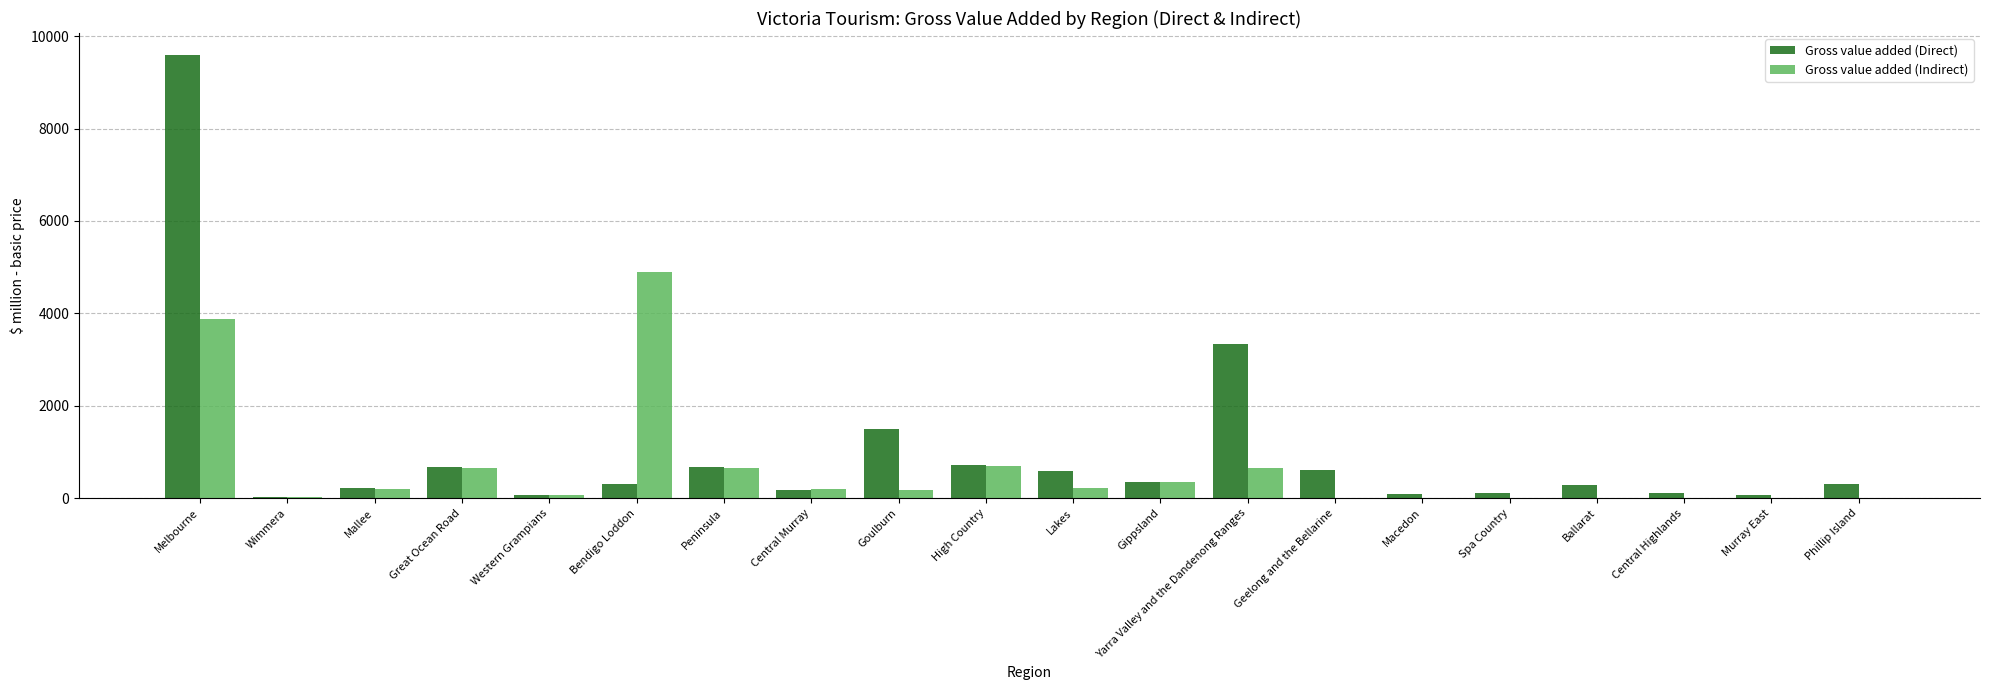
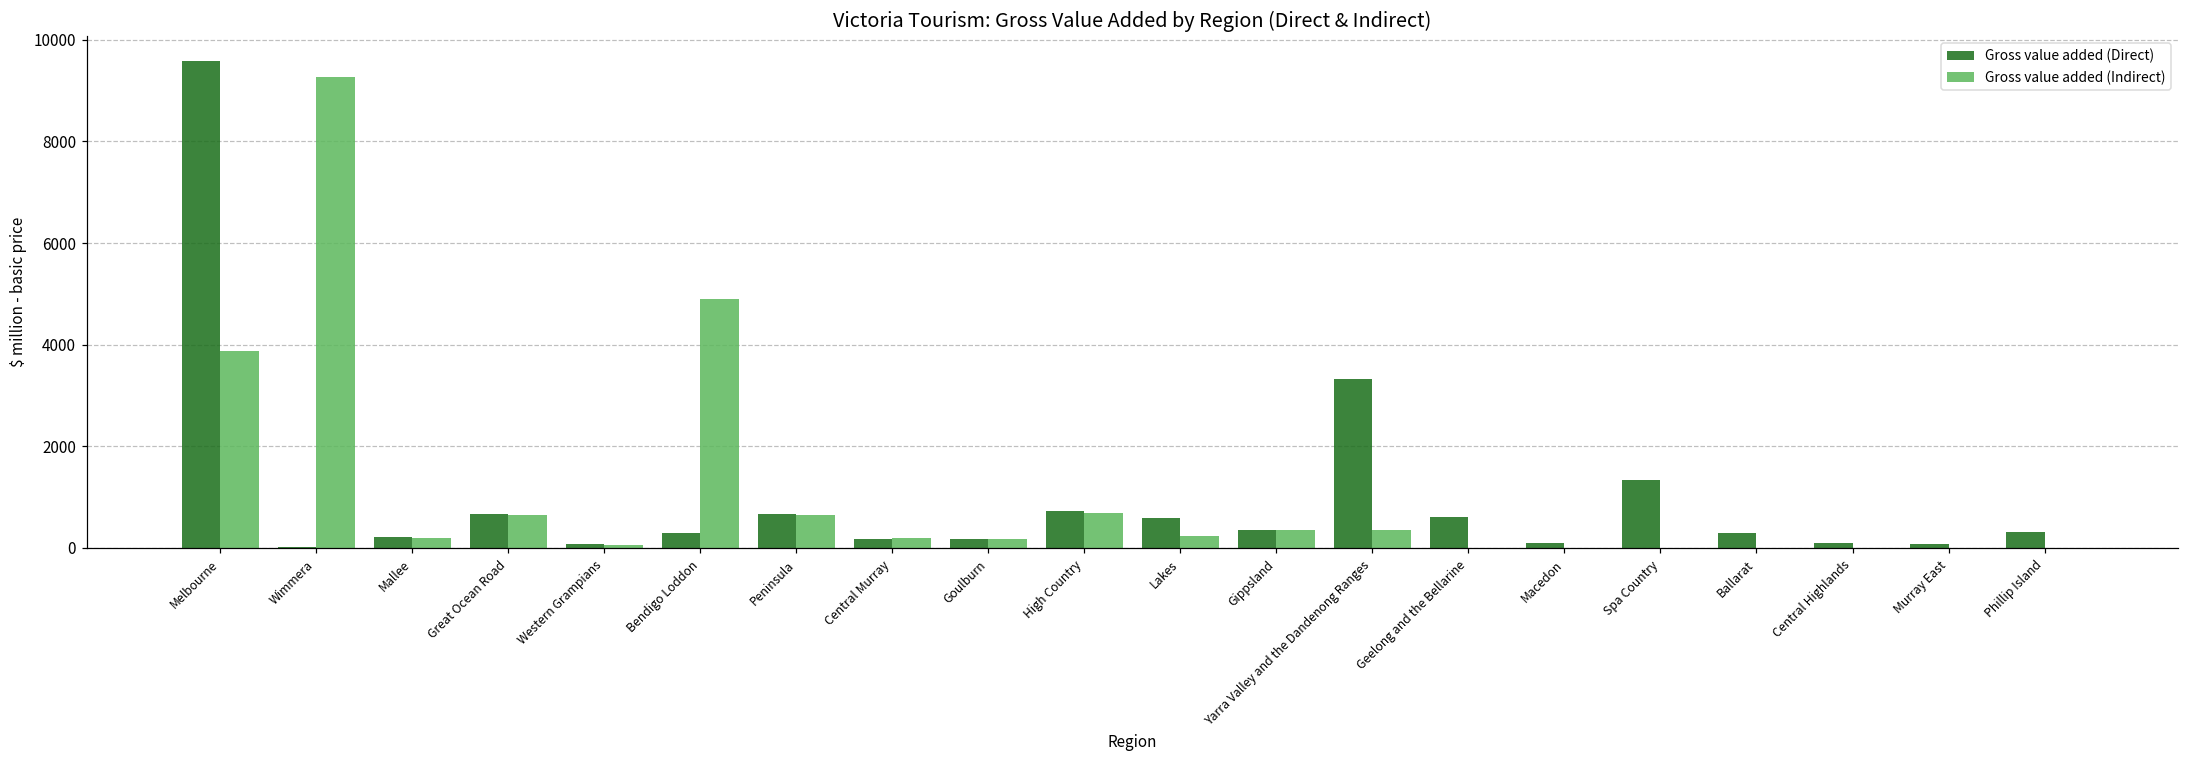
Gross value added (Indirect), Wimmera: 0 -> 9300
Gross value added (Direct), Goulburn: 1500 -> 200
Gross value added (Indirect), Yarra Valley and the Dandenong Ranges: 600 -> 300
Gross value added (Direct), Spa Country: 100 -> 1300
